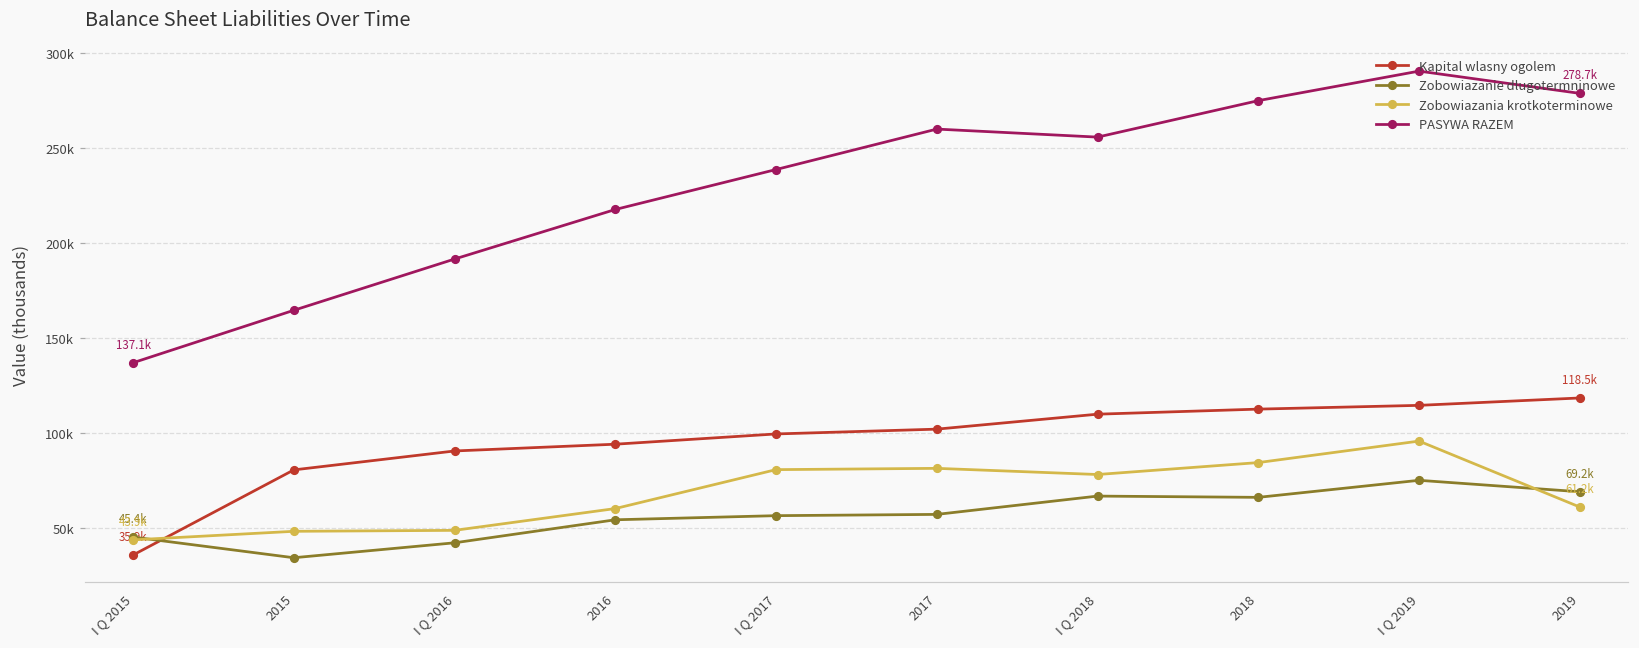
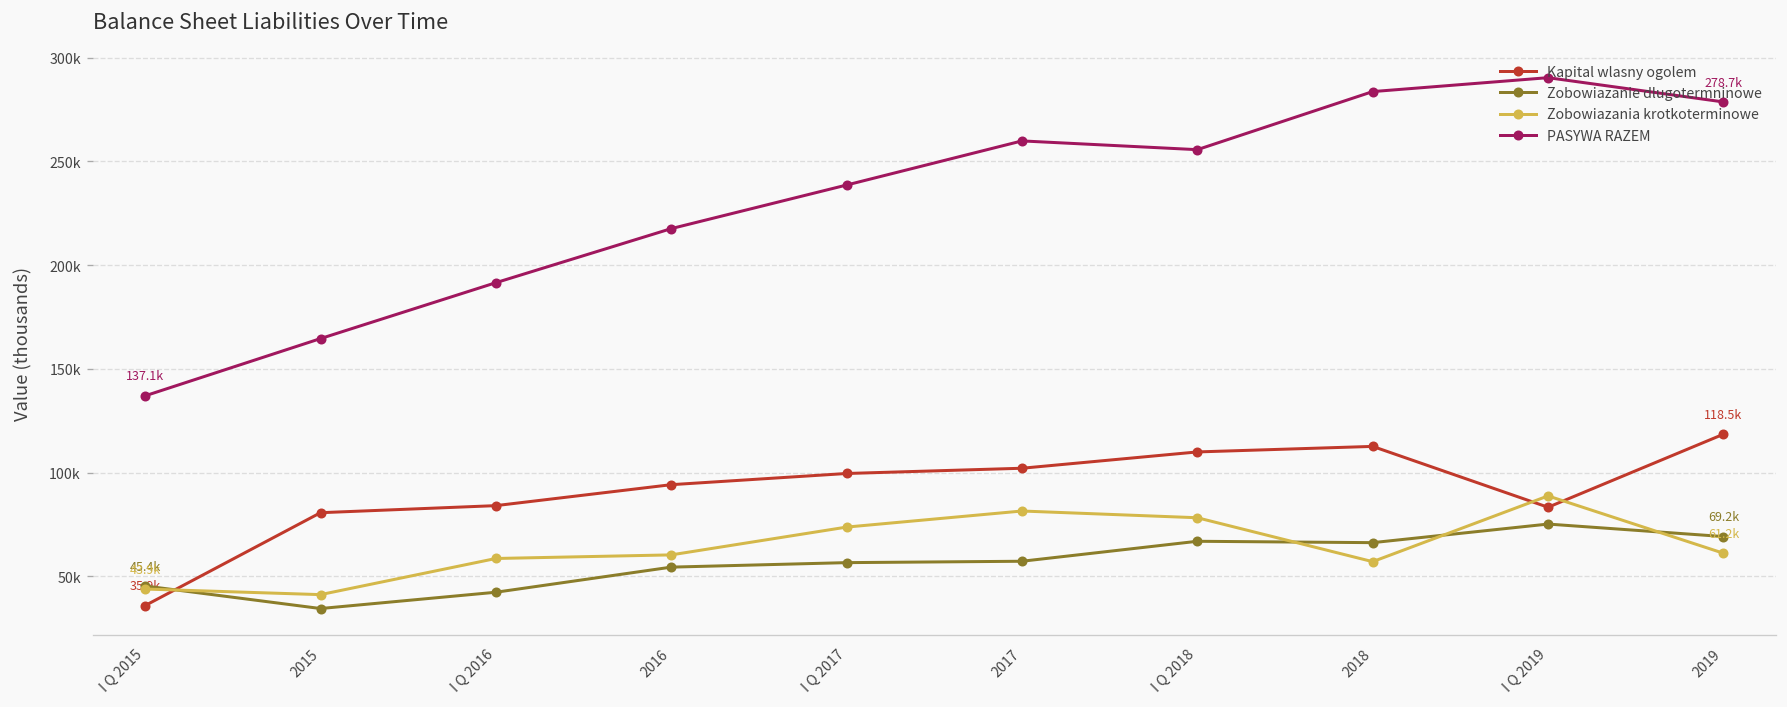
Zobowiazania krotkoterminowe, 2015: 48000 -> 41000
Kapital wlasny ogolem, I Q 2016: 91000 -> 84000
Zobowiazania krotkoterminowe, I Q 2016: 49000 -> 59000
Zobowiazania krotkoterminowe, I Q 2017: 81000 -> 74000
Zobowiazania krotkoterminowe, 2018: 85000 -> 57000
PASYWA RAZEM, 2018: 275000 -> 284000
Kapital wlasny ogolem, I Q 2019: 115000 -> 83000
Zobowiazania krotkoterminowe, I Q 2019: 96000 -> 89000
